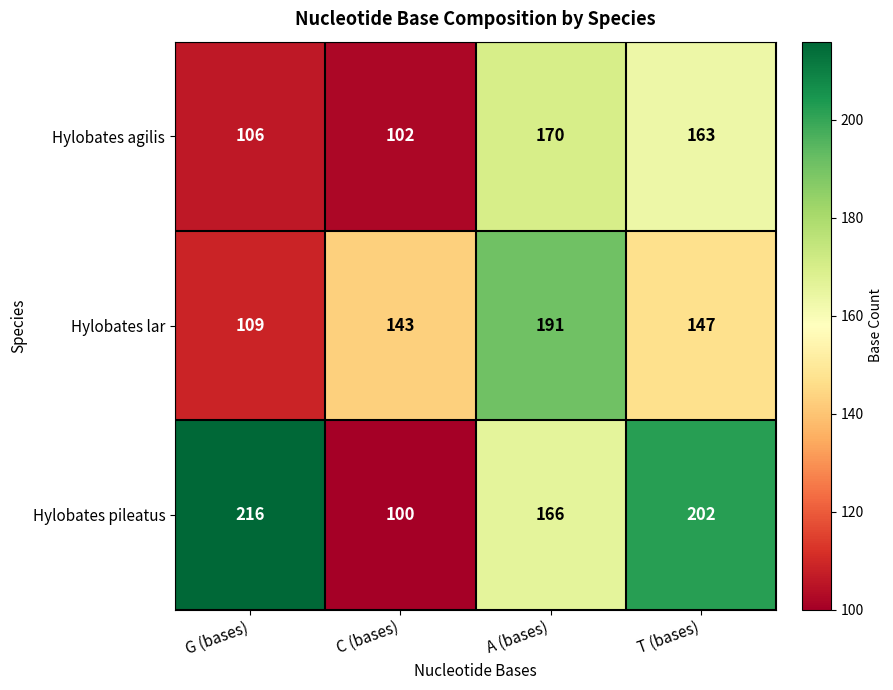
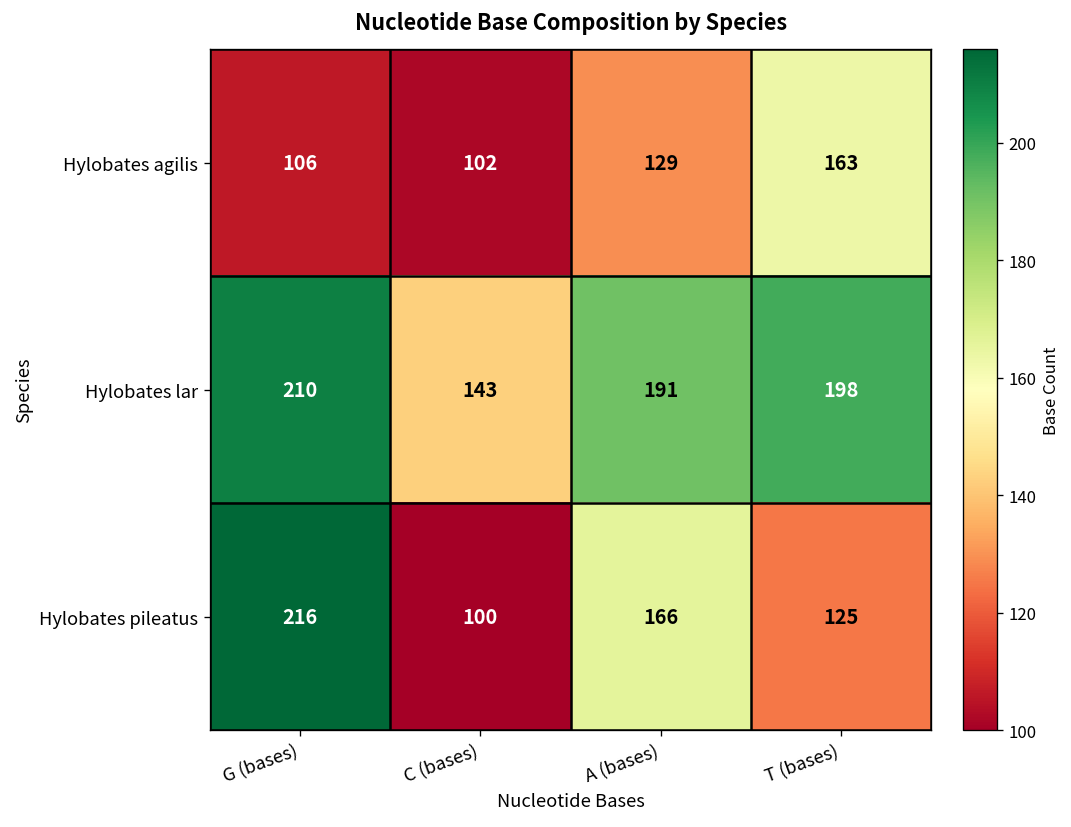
Hylobates agilis, A (bases): 170 -> 129
Hylobates lar, G (bases): 109 -> 210
Hylobates lar, T (bases): 147 -> 198
Hylobates pileatus, T (bases): 202 -> 125
